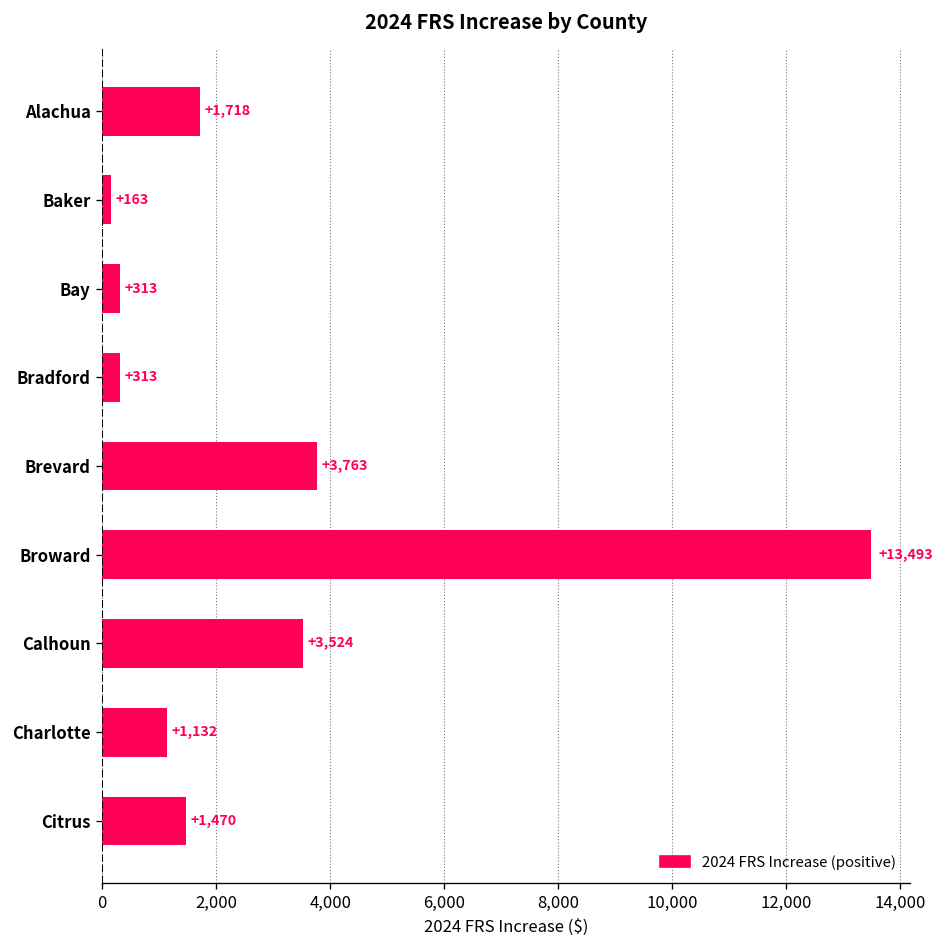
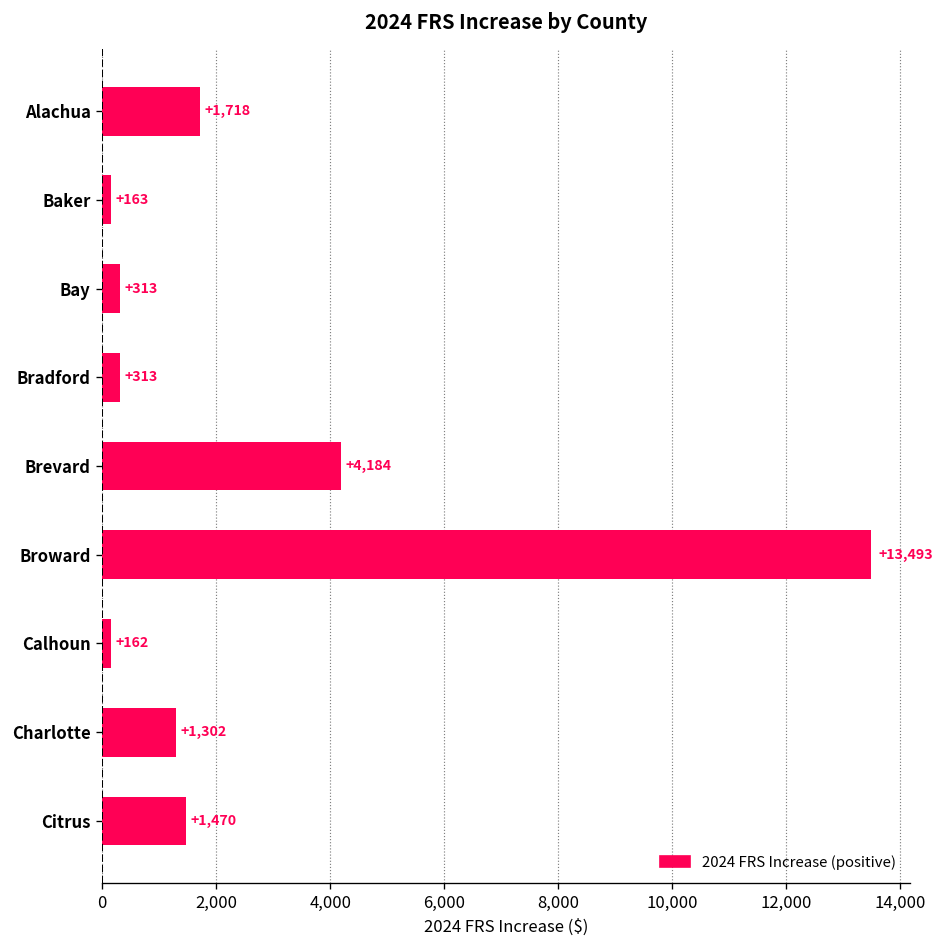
Brevard: +3,763 -> +4,184
Calhoun: +3,524 -> +162
Charlotte: +1,132 -> +1,302
